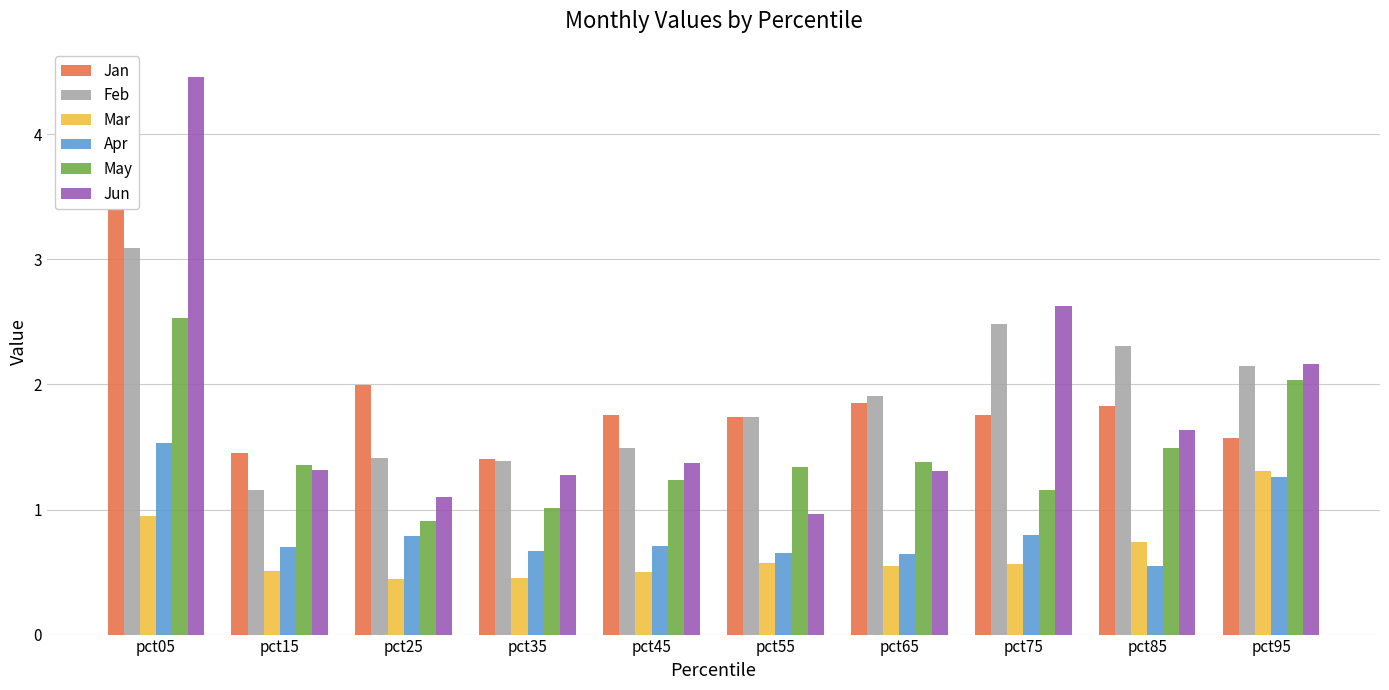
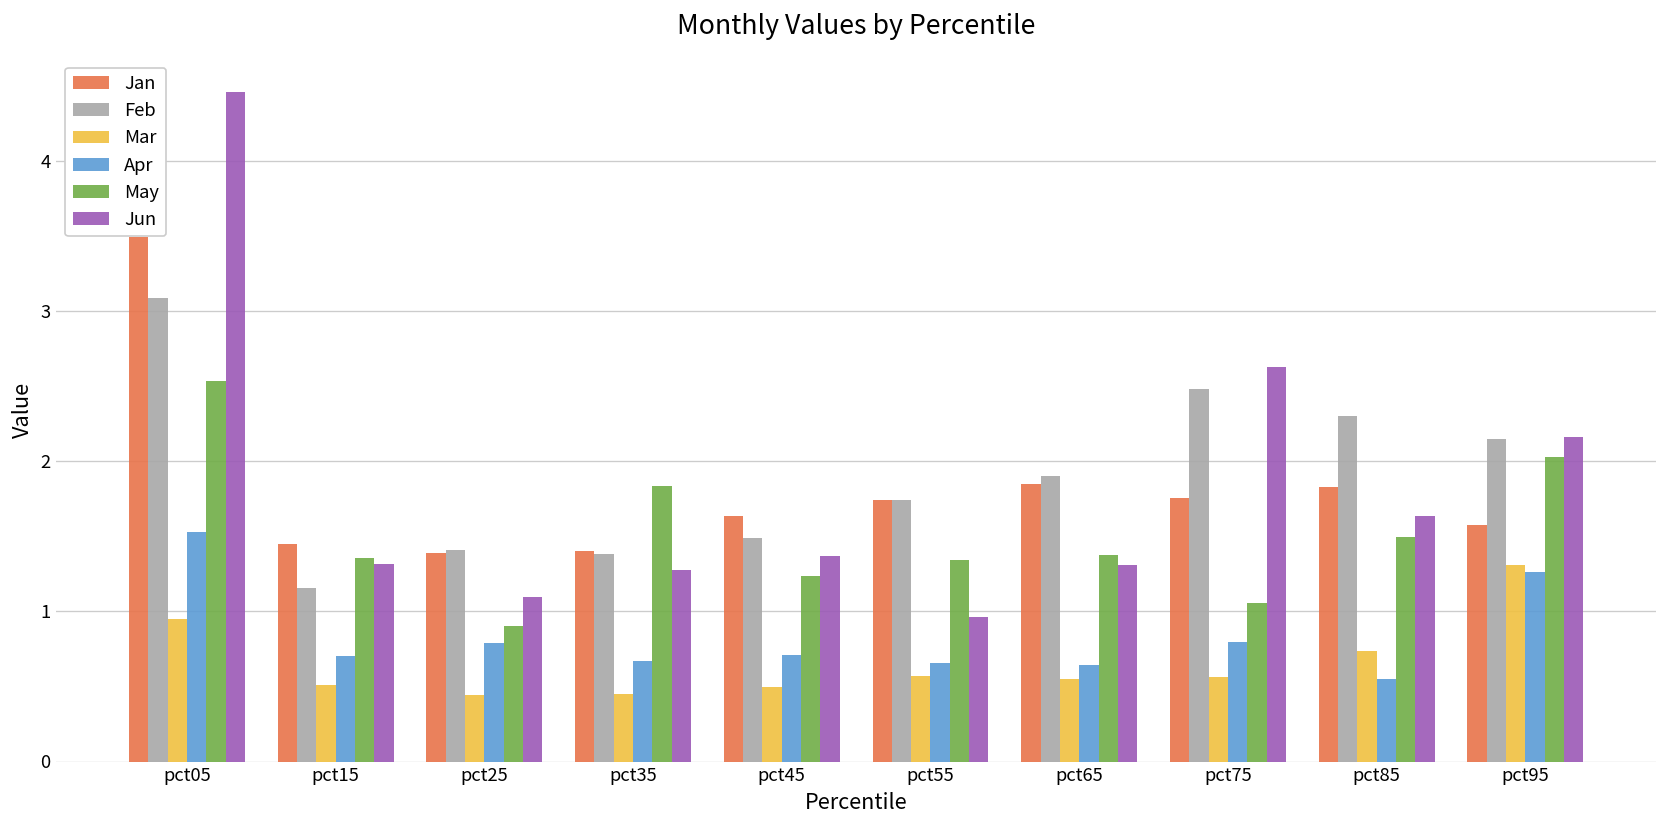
Jan, pct25: 2.00 -> 1.39
May, pct35: 1.01 -> 1.84
Jan, pct45: 1.76 -> 1.63
May, pct75: 1.16 -> 1.06
